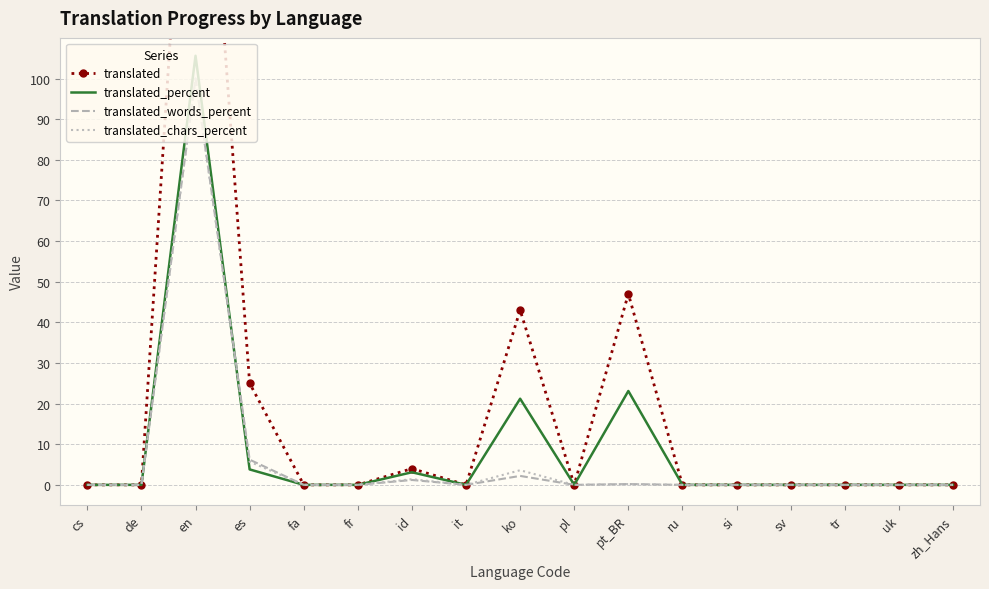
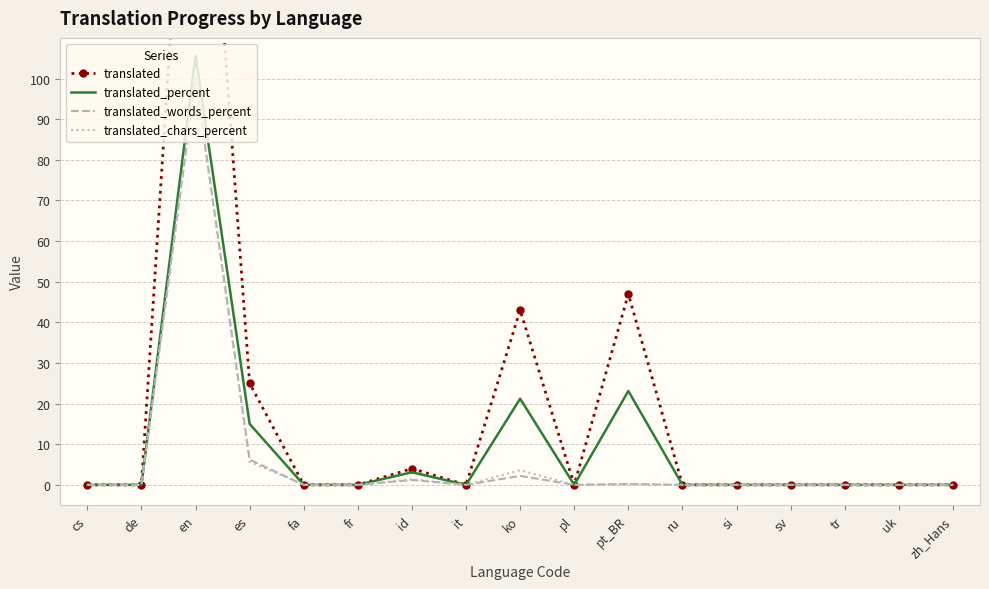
translated_percent, es: 4 -> 15
